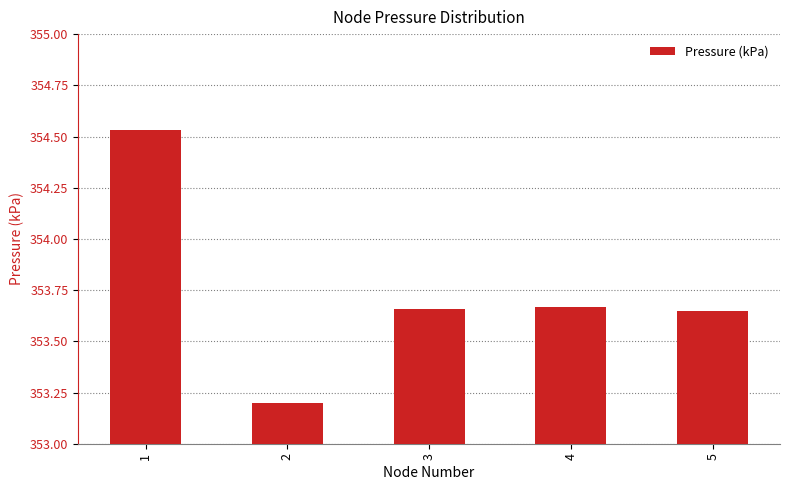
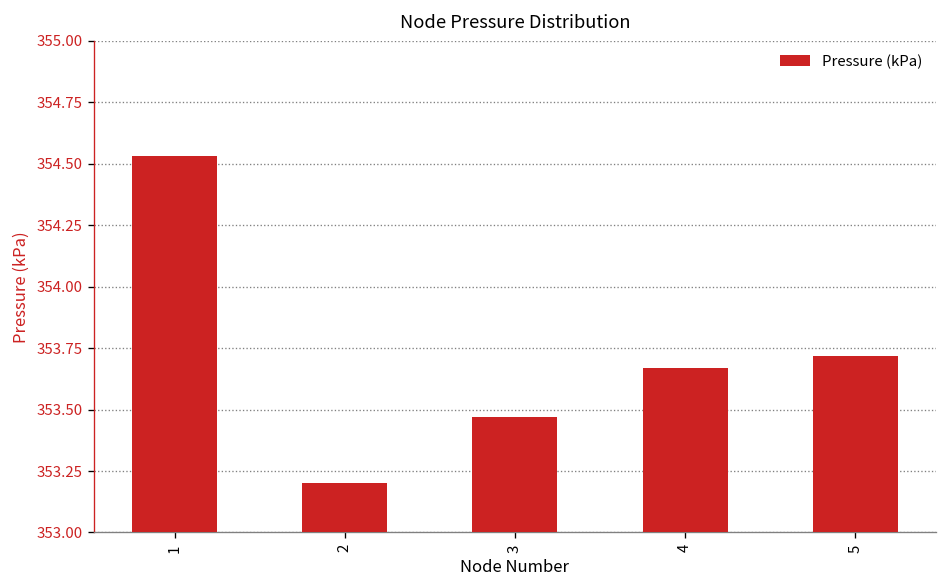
3: 353.66 -> 353.47
5: 353.65 -> 353.72
